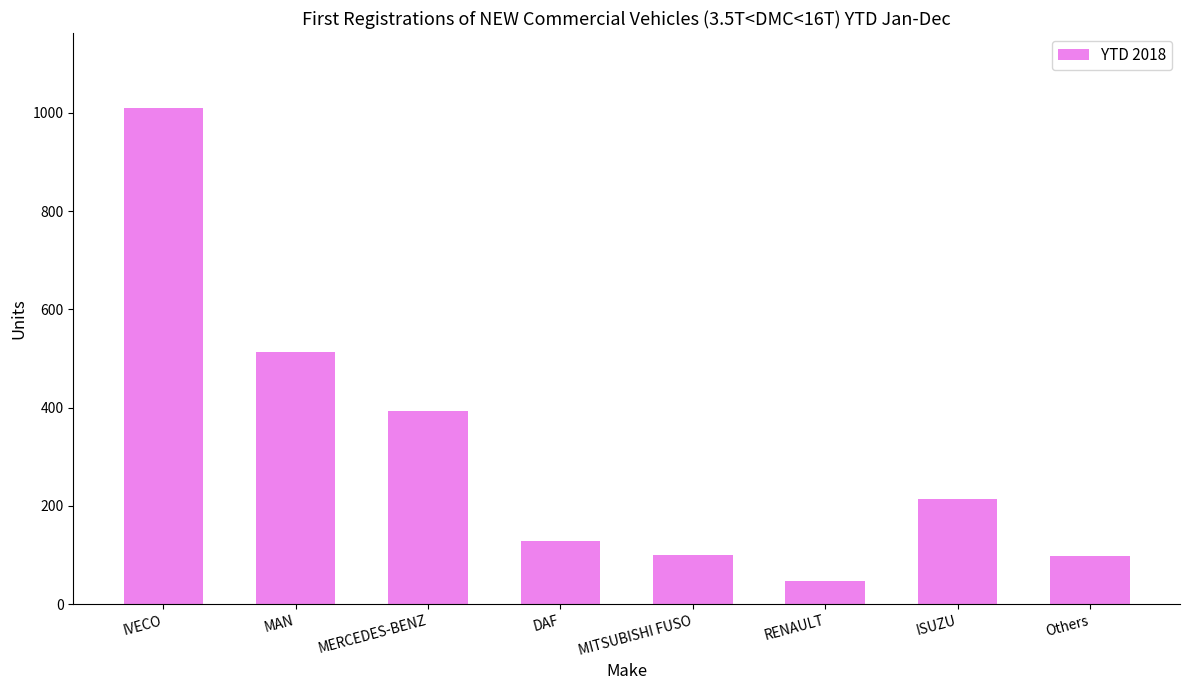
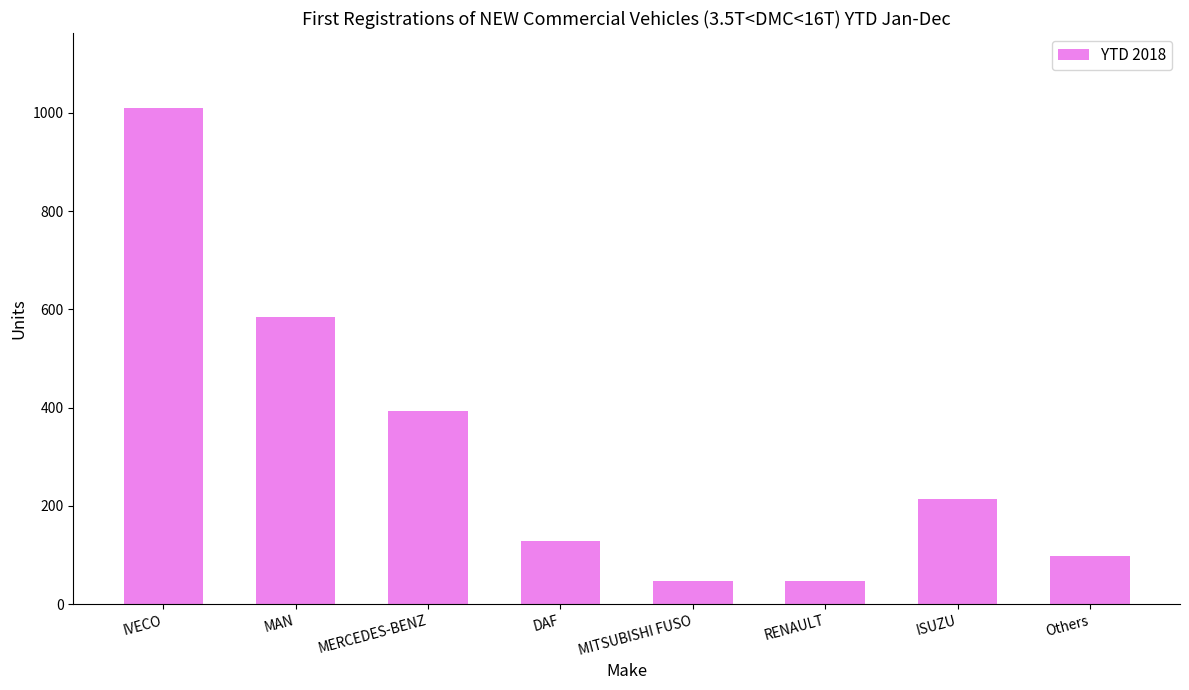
MAN: 510 -> 580
MITSUBISHI FUSO: 100 -> 50
